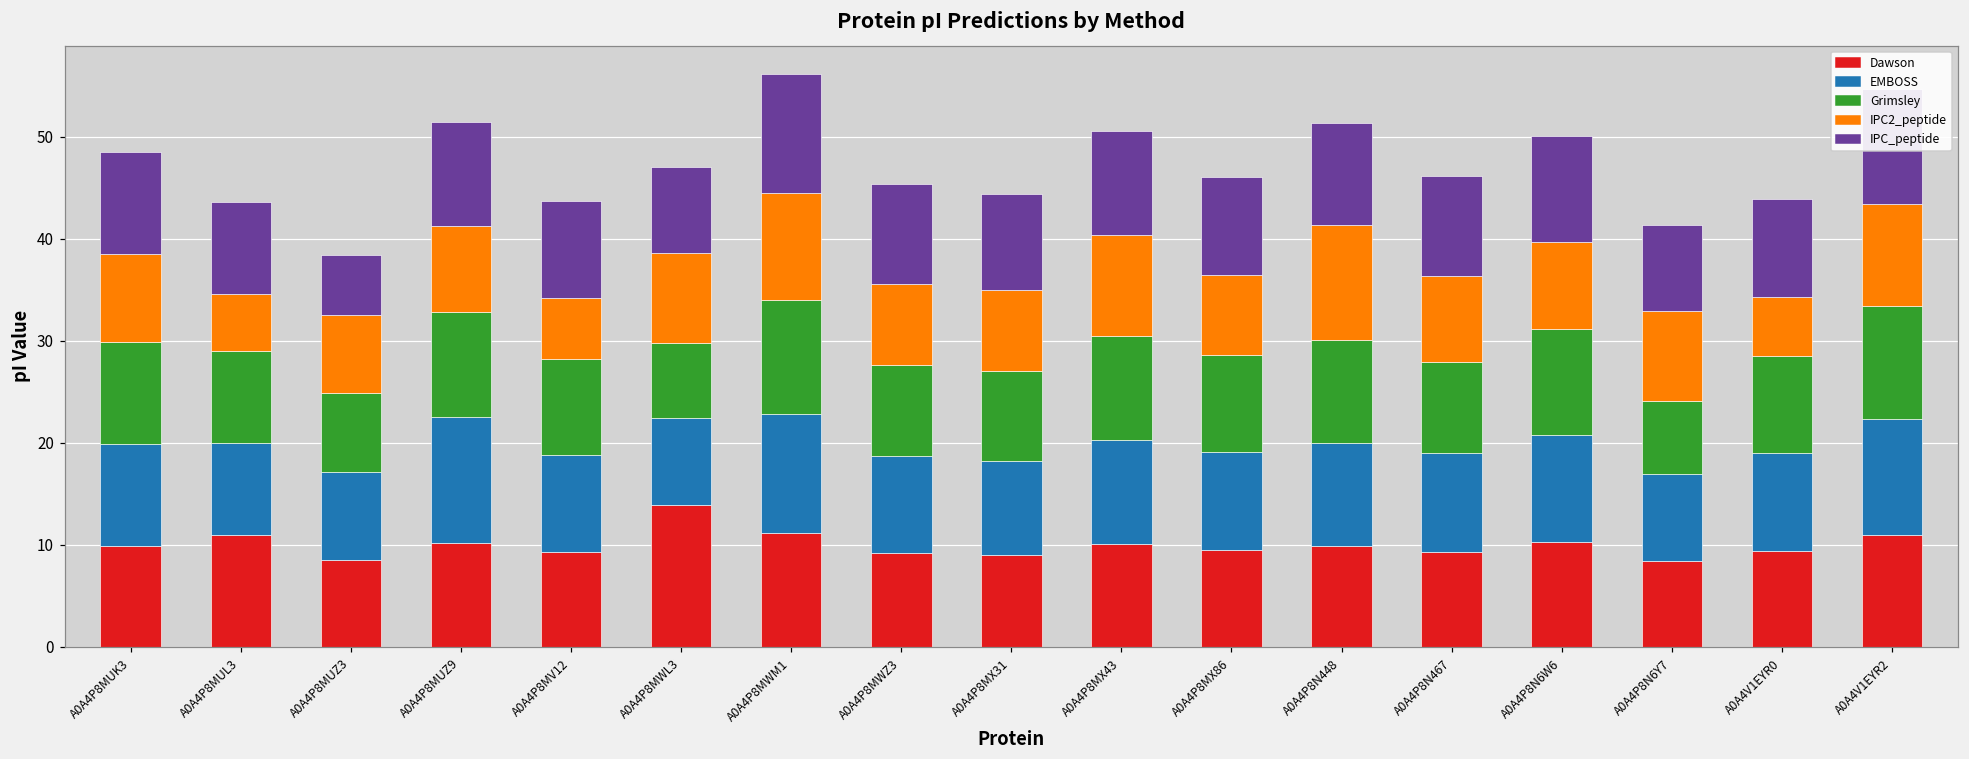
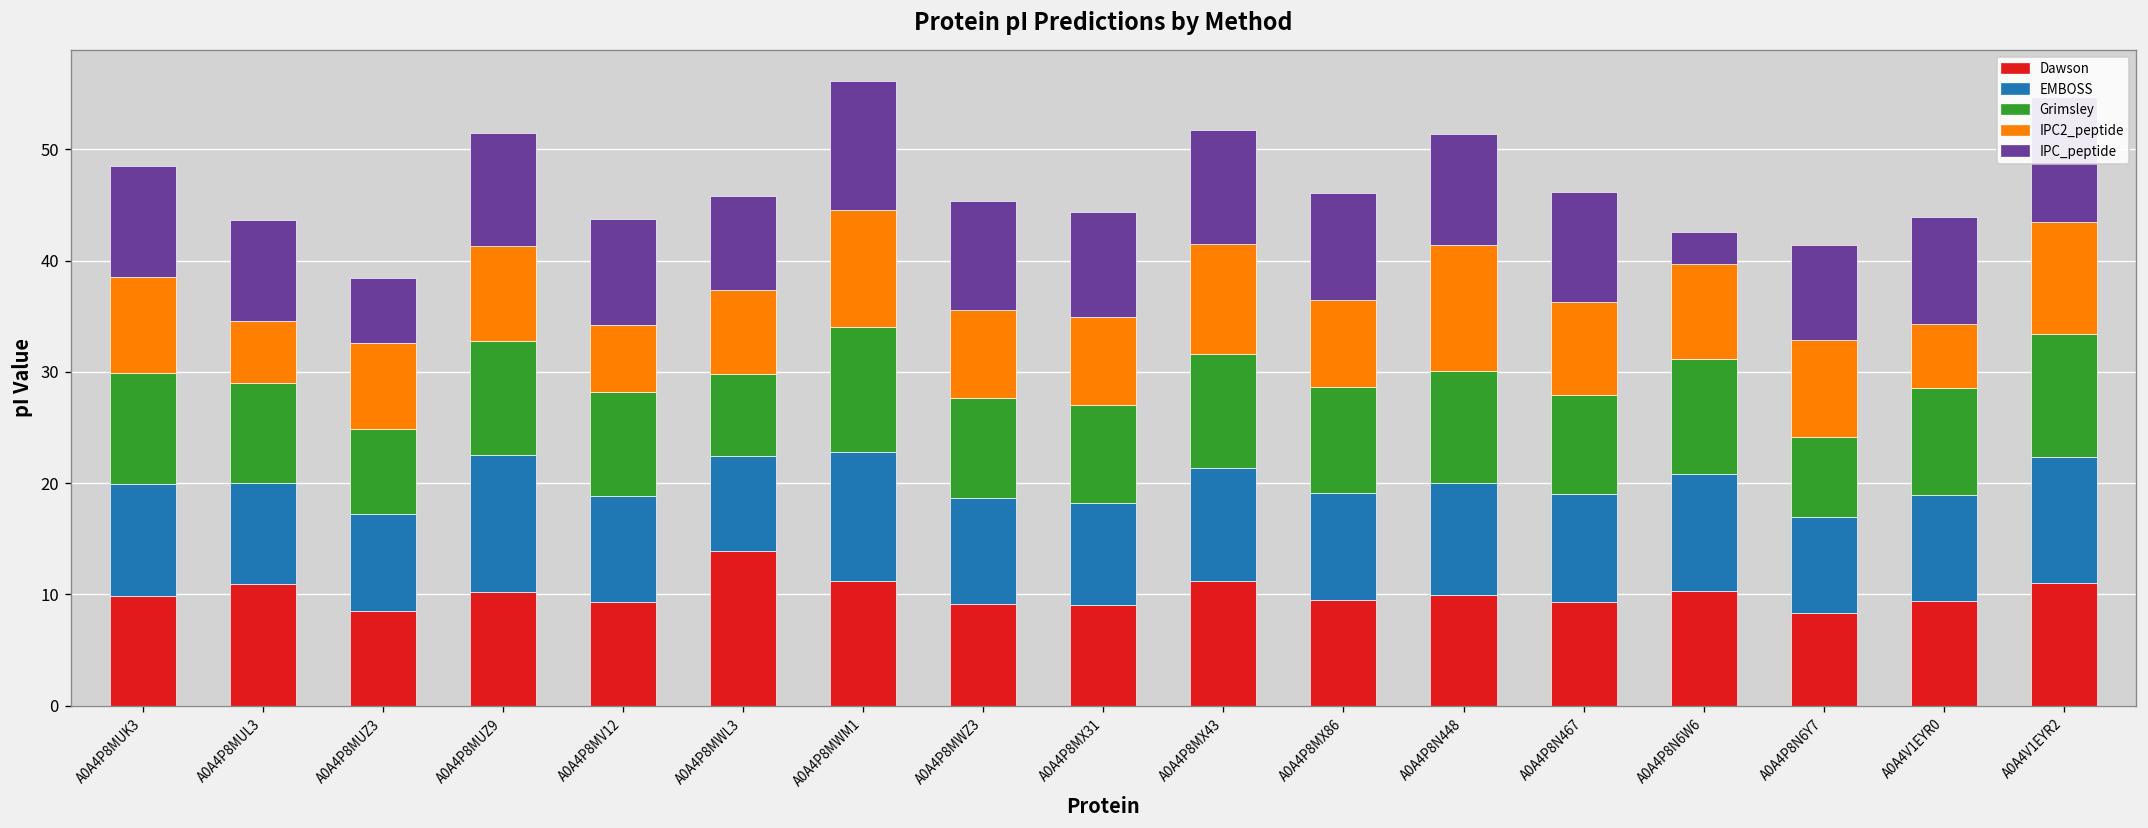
IPC2_peptide, A0A4P8MWL3: 9 -> 8
Dawson, A0A4P8MX43: 10 -> 11
IPC_peptide, A0A4P8N6W6: 10 -> 3
